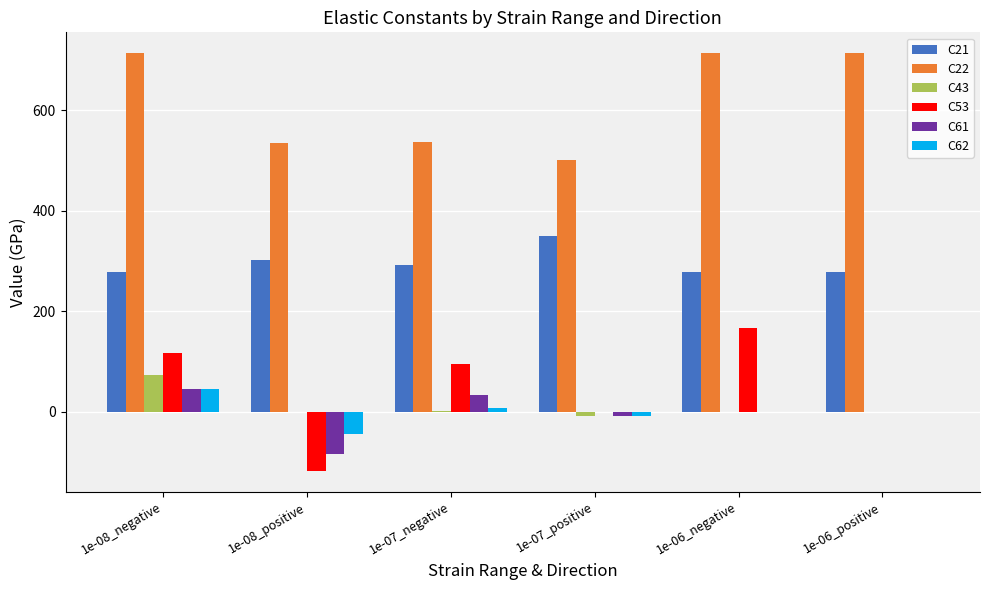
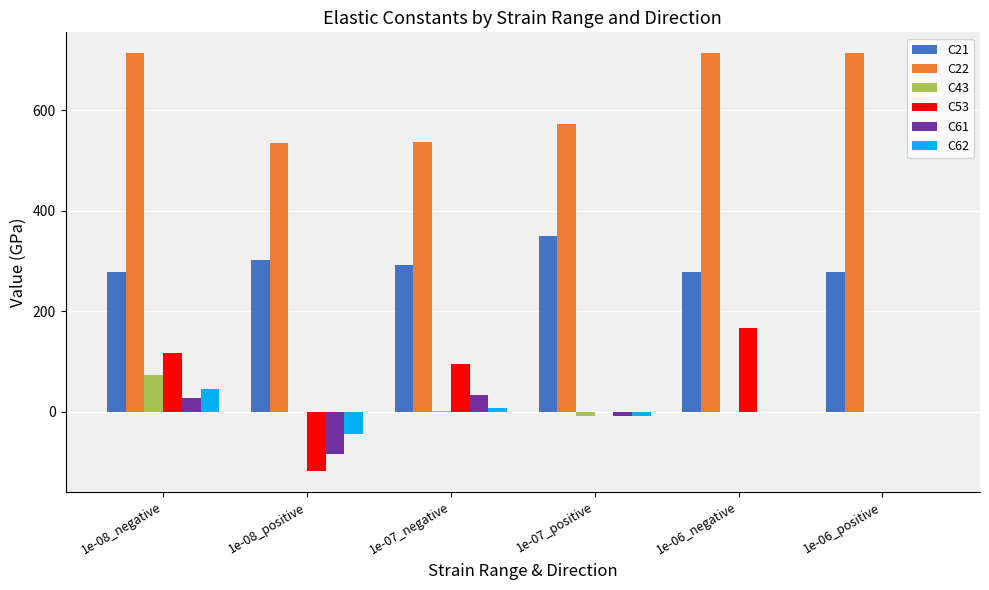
C61, 1e-08_negative: 40 -> 30
C22, 1e-07_positive: 500 -> 570
